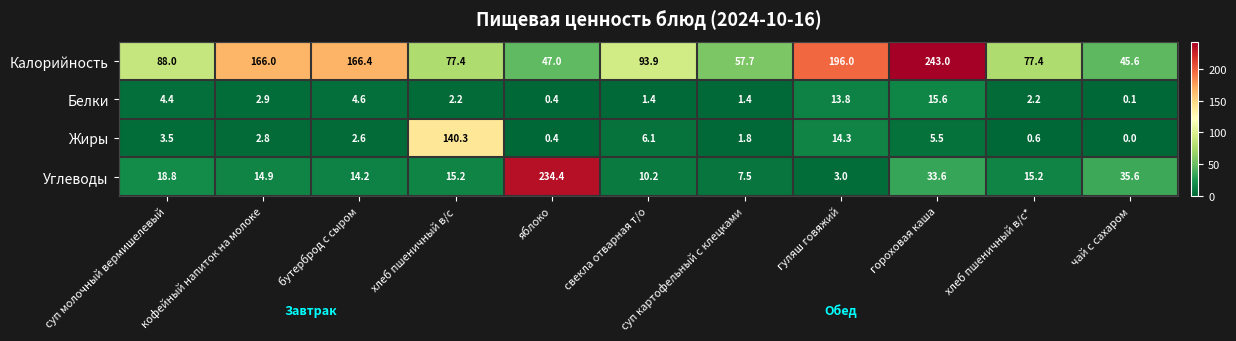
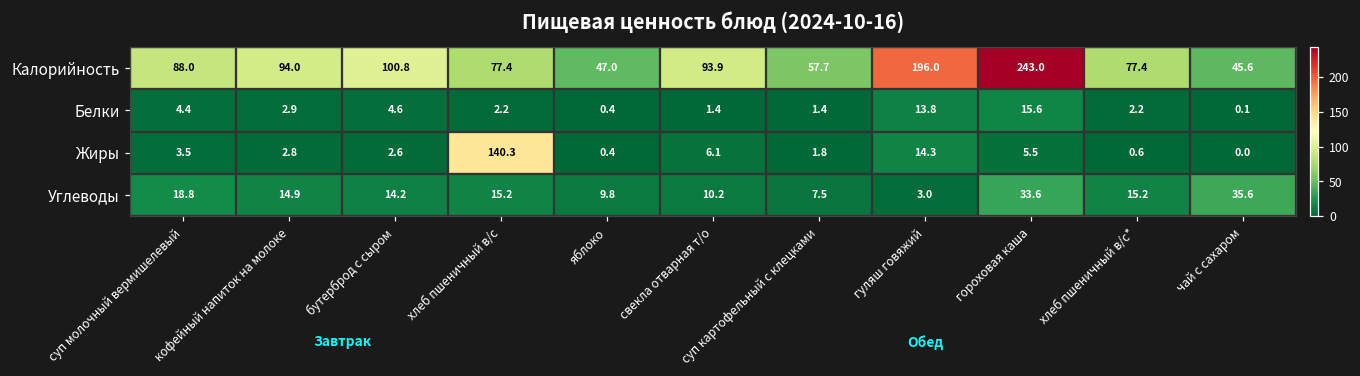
Калорийность, кофейный напиток на молоке: 166.0 -> 94.0
Калорийность, бутерброд с сыром: 166.4 -> 100.8
Углеводы, яблоко: 234.4 -> 9.8
